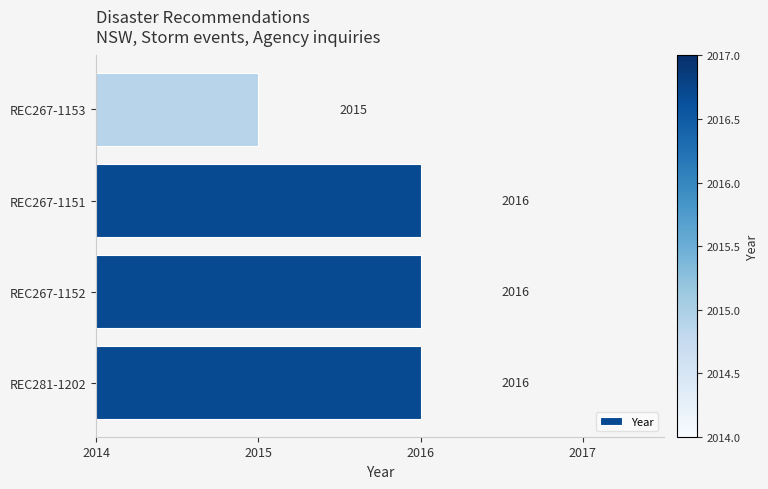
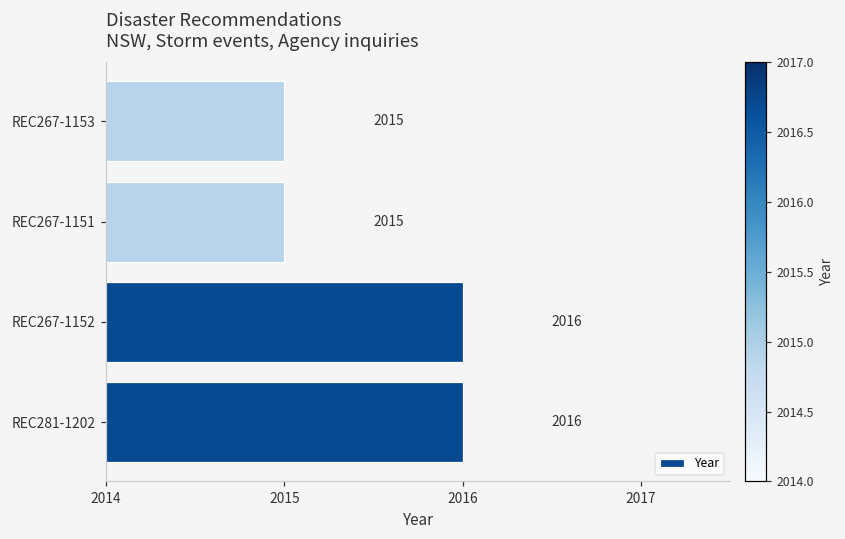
REC267-1151: 2016 -> 2015
